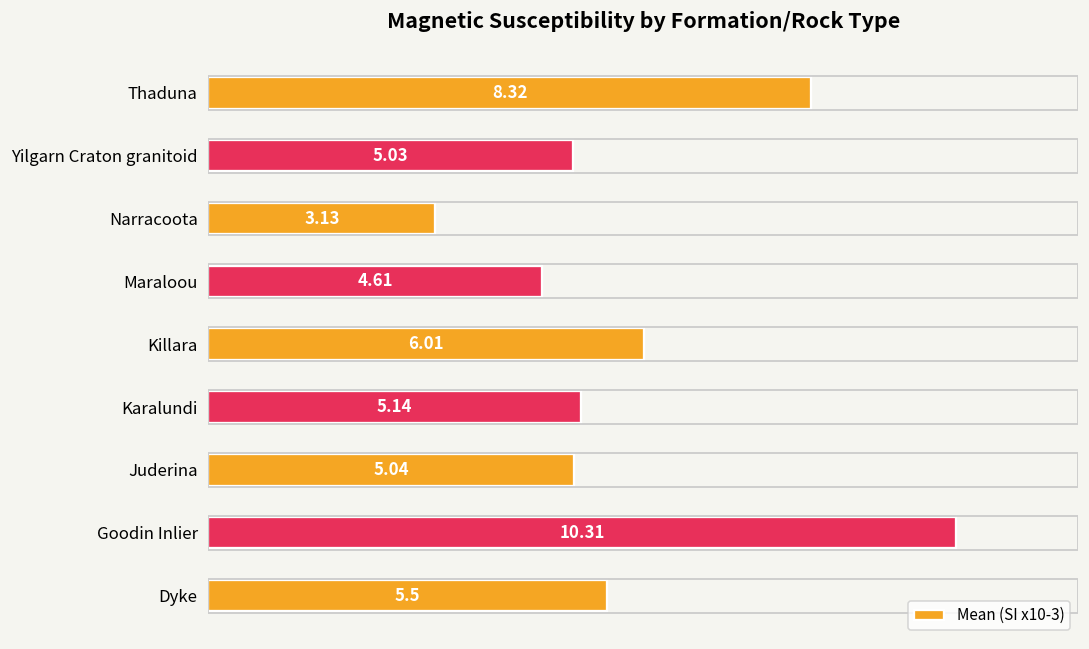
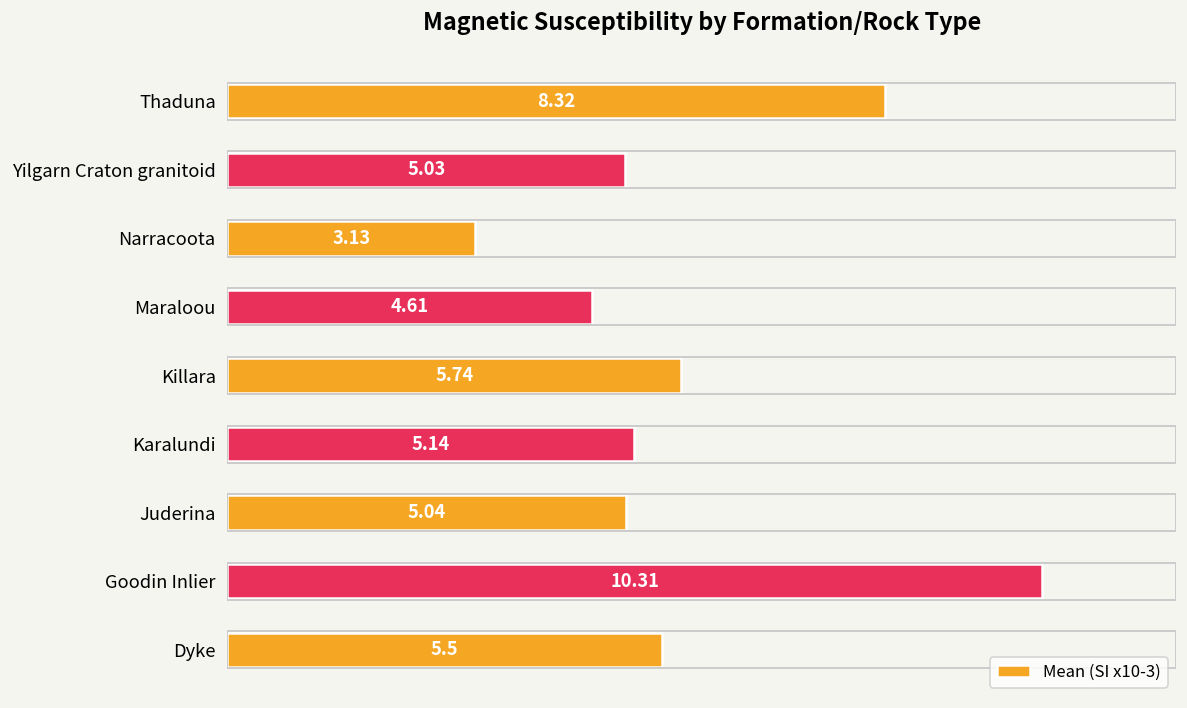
Killara: 6.01 -> 5.74
